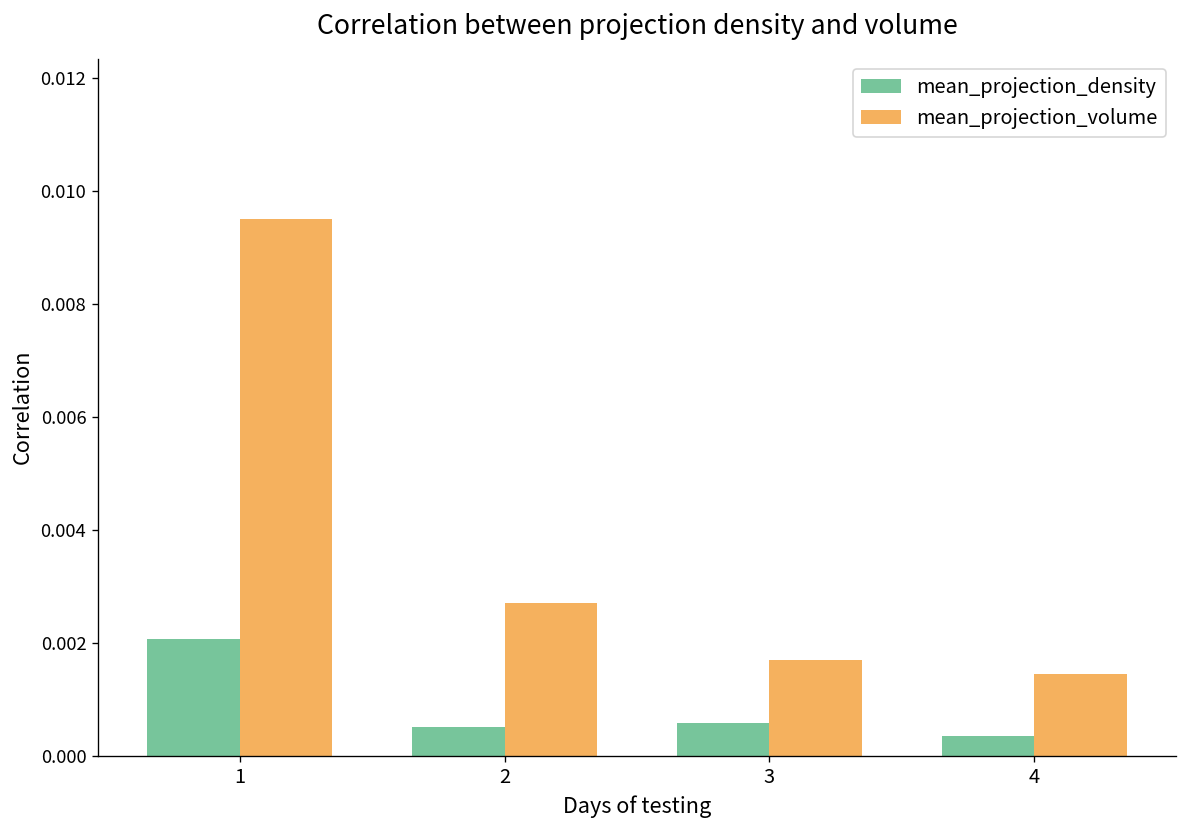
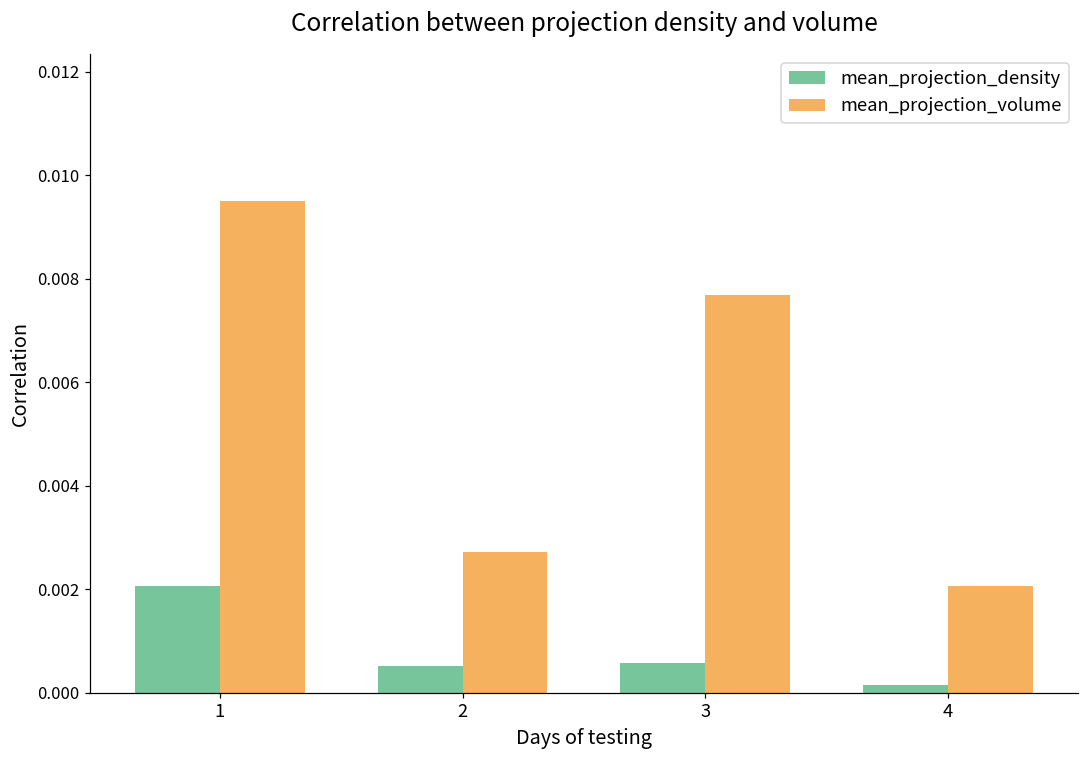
mean_projection_volume, 3: 0.0017 -> 0.0077
mean_projection_density, 4: 0.0004 -> 0.0002
mean_projection_volume, 4: 0.0015 -> 0.0021
